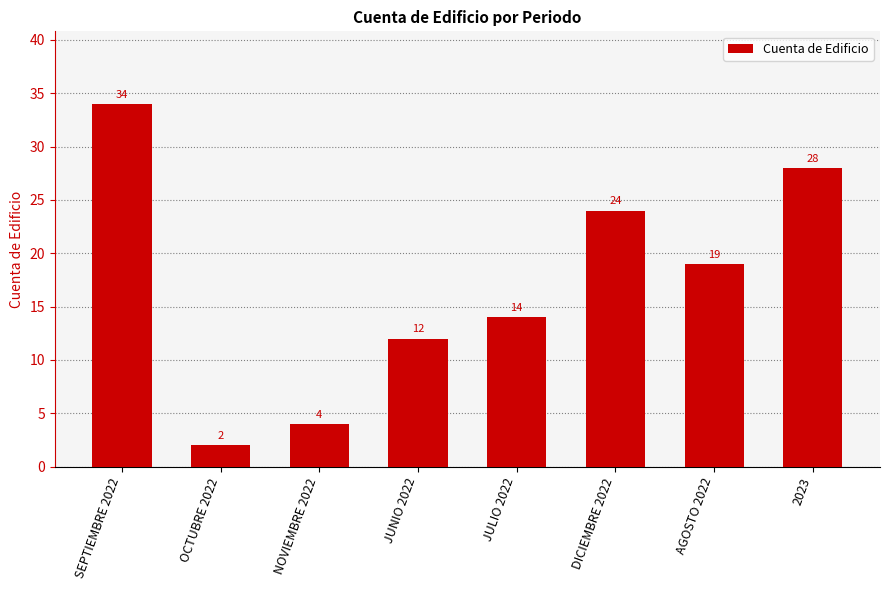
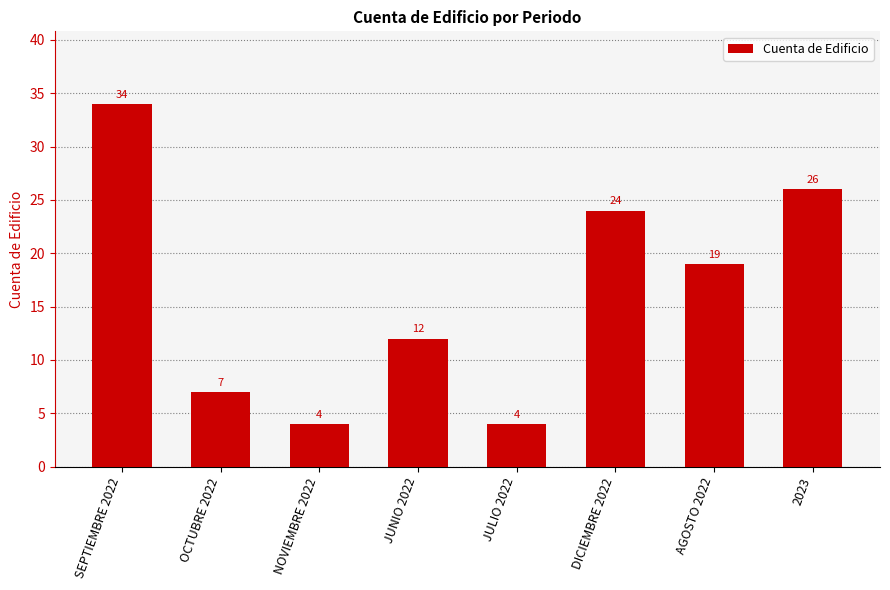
OCTUBRE 2022: 2 -> 7
JULIO 2022: 14 -> 4
2023: 28 -> 26
